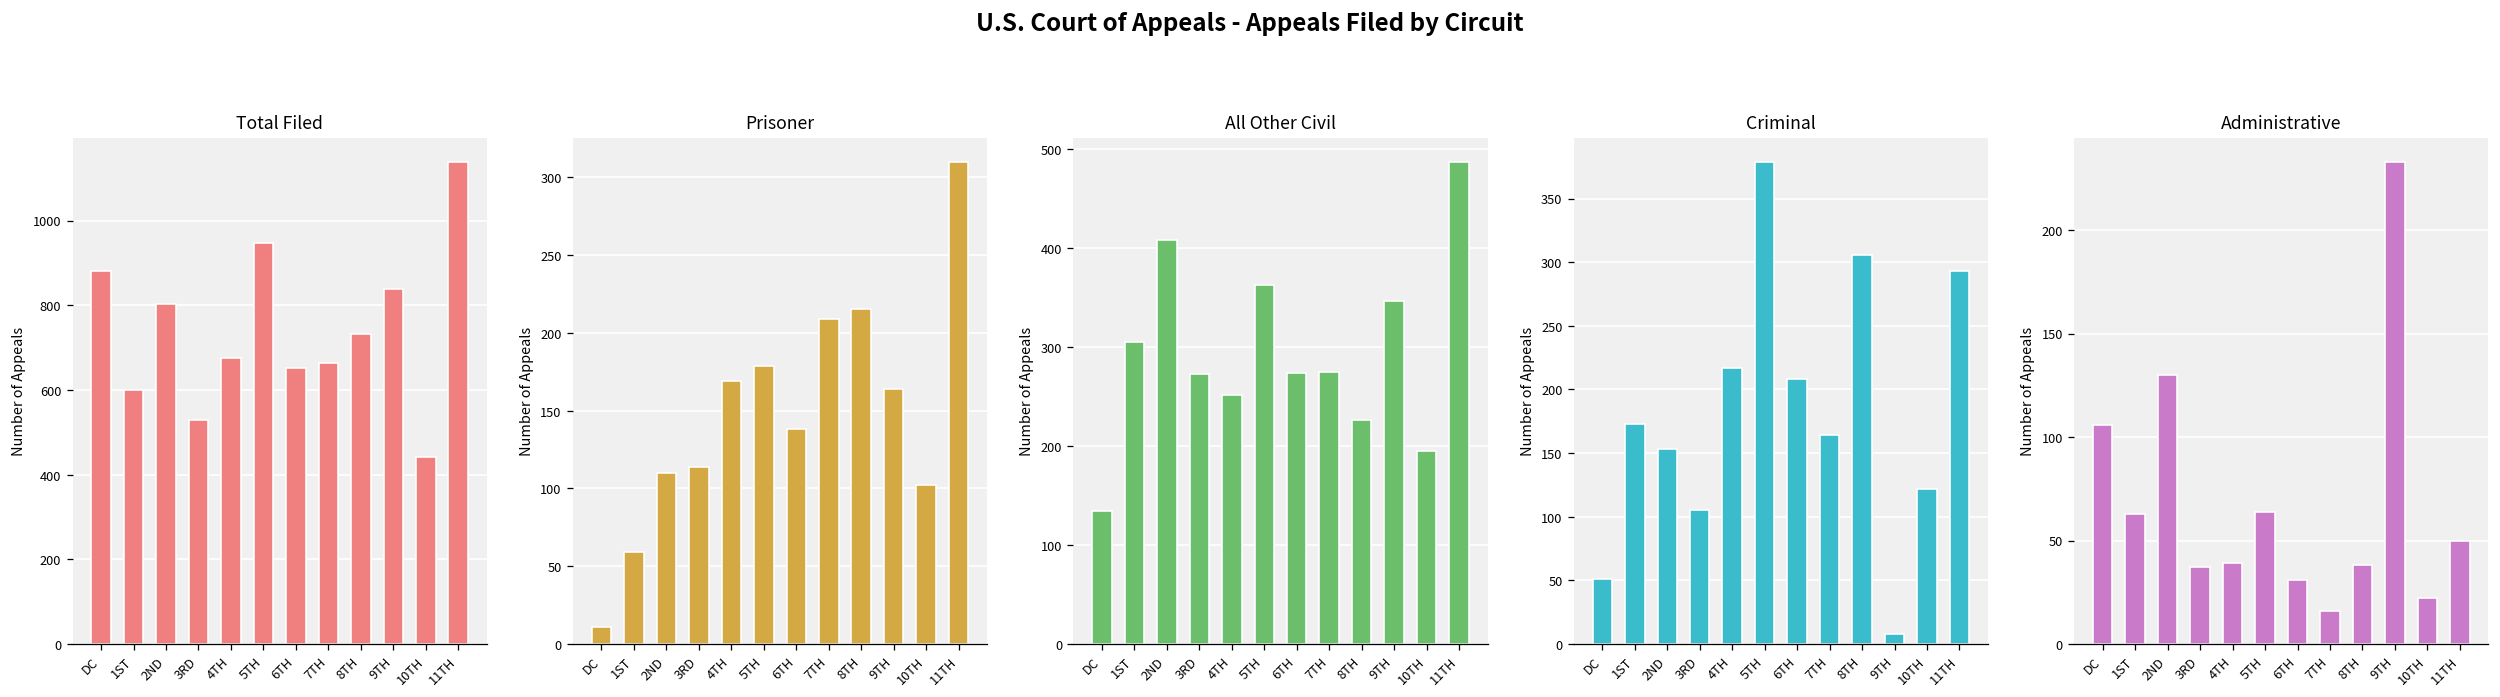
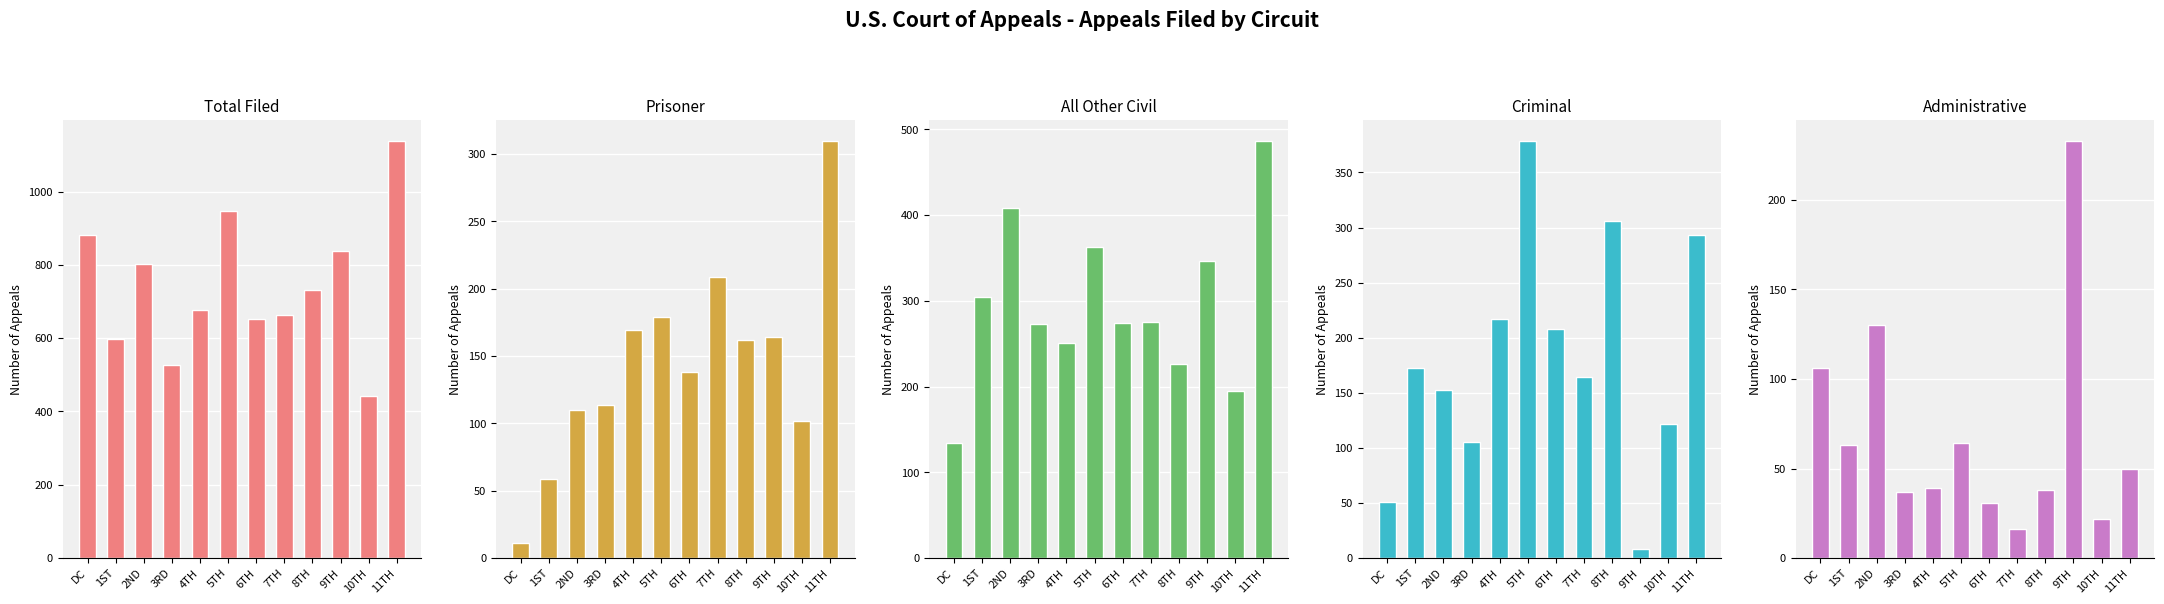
Prisoner, 8TH: 215 -> 162
